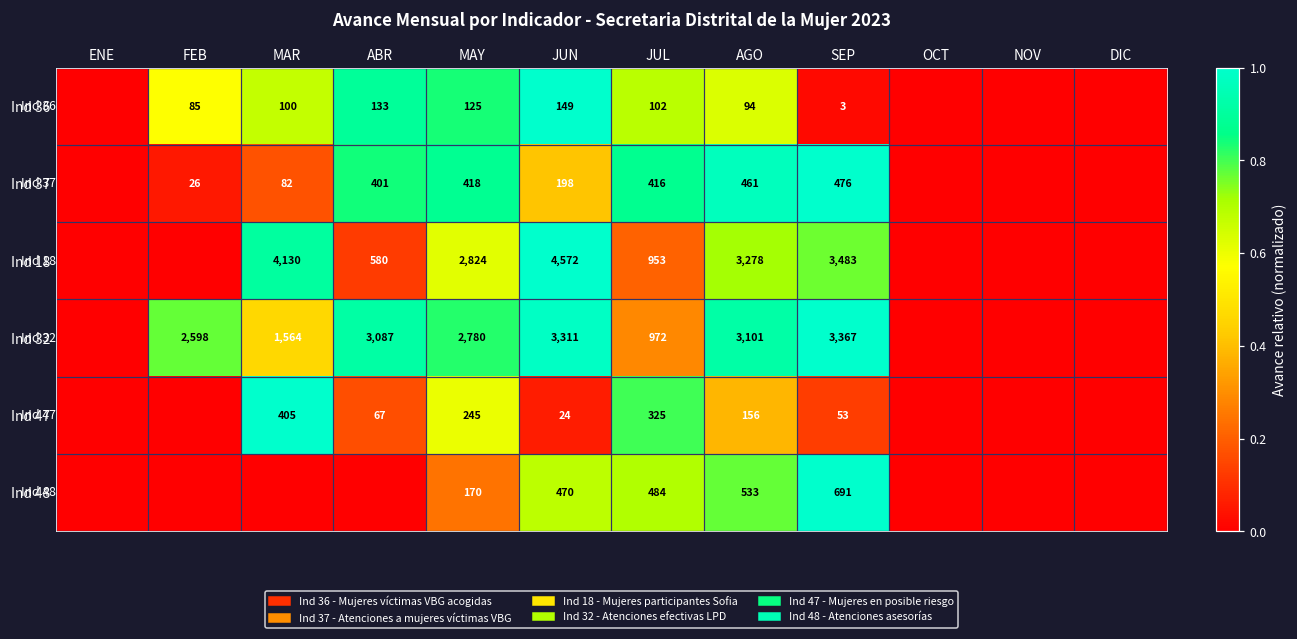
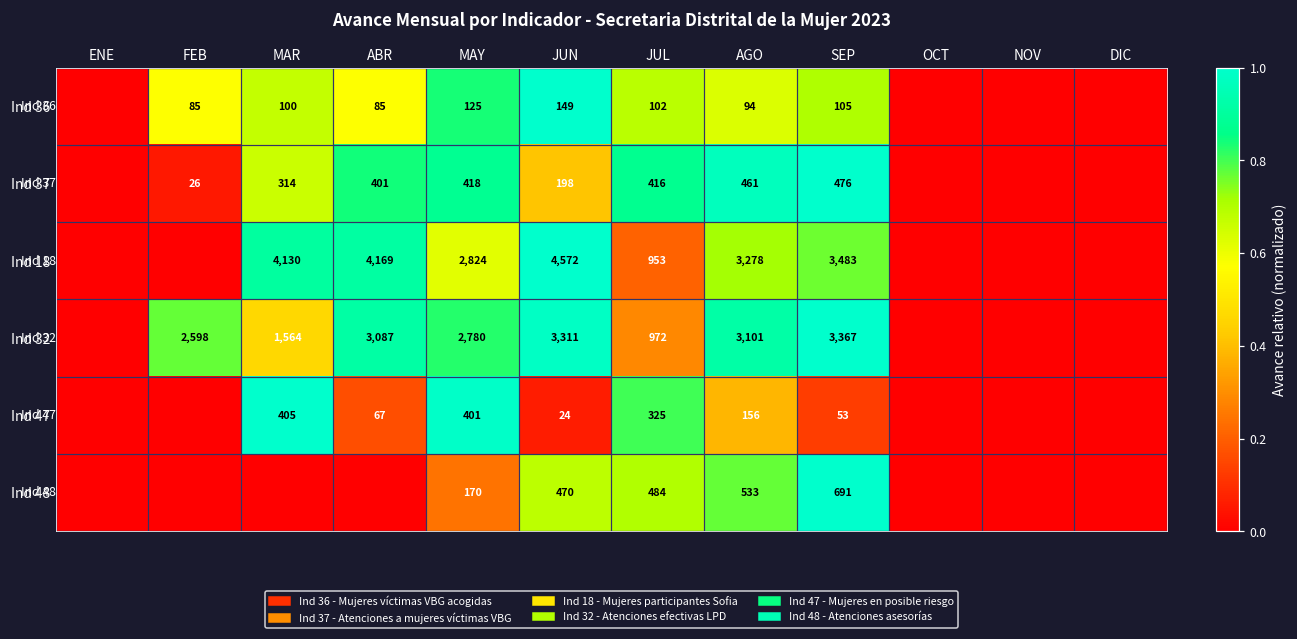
Ind 36, ABR: 133 -> 85
Ind 36, SEP: 3 -> 105
Ind 37, MAR: 82 -> 314
Ind 18, ABR: 580 -> 4,169
Ind 47, MAY: 245 -> 401
